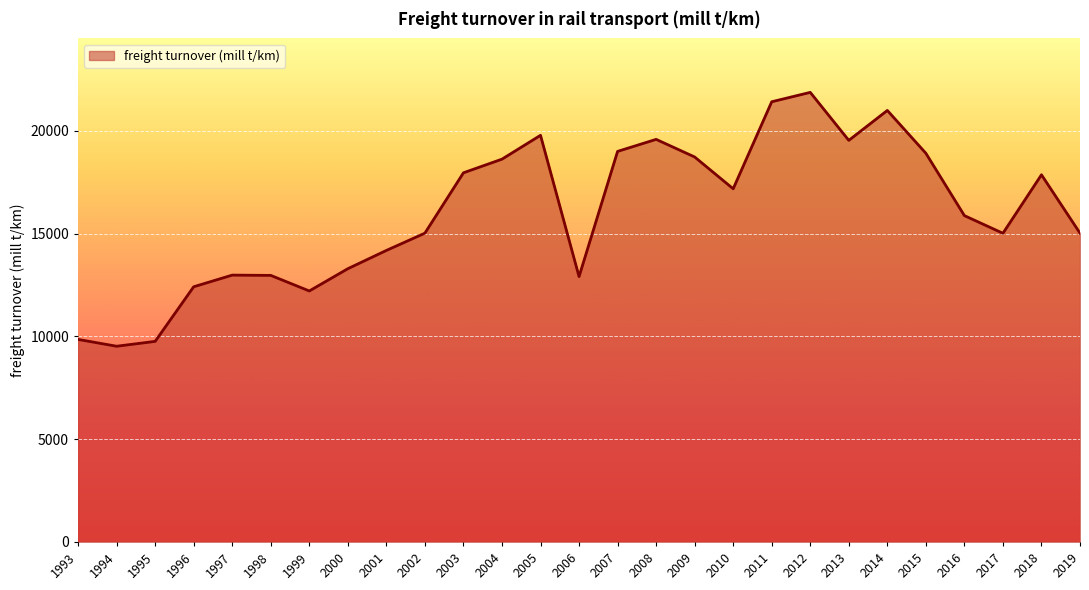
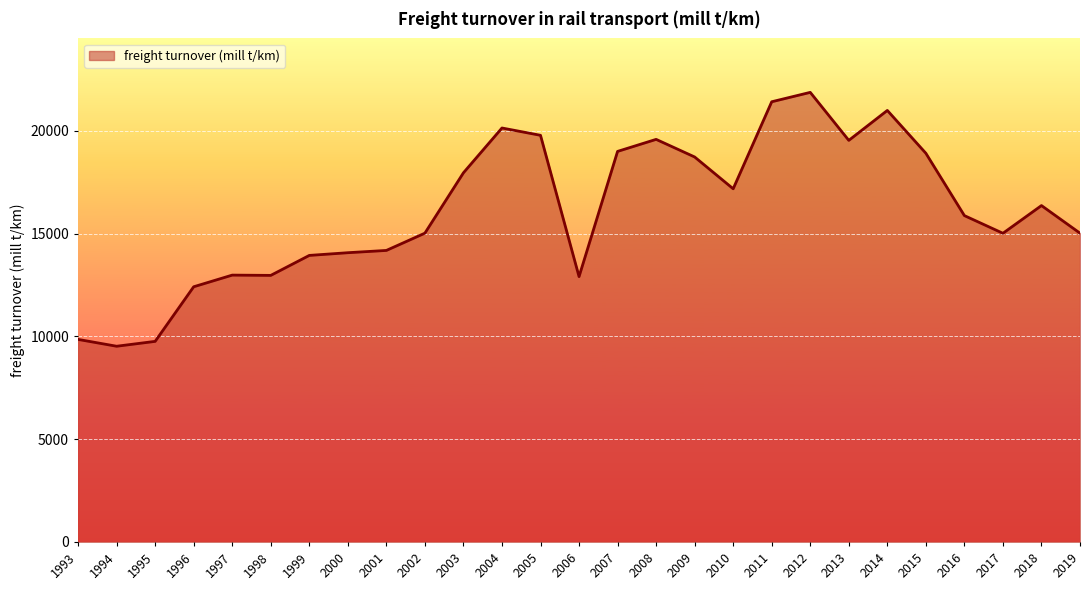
1999: 12200 -> 13900
2000: 13300 -> 14100
2004: 18600 -> 20100
2018: 17900 -> 16400
